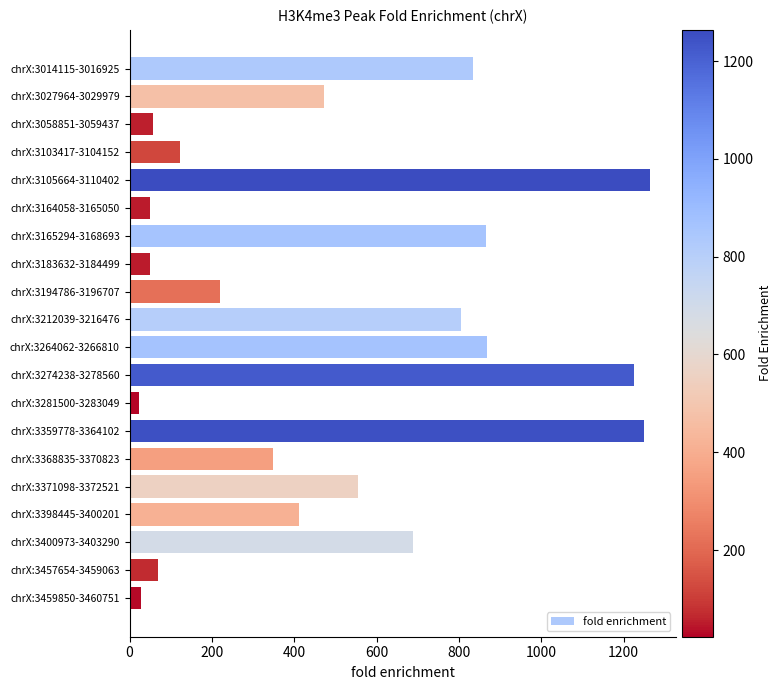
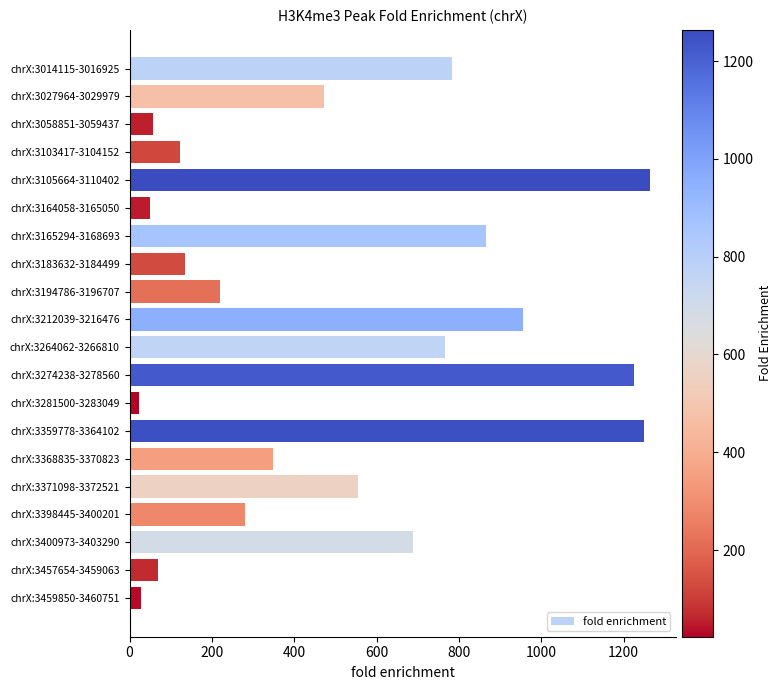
chrX:3014115-3016925: 830 -> 780
chrX:3183632-3184499: 50 -> 130
chrX:3212039-3216476: 800 -> 960
chrX:3264062-3266810: 870 -> 770
chrX:3398445-3400201: 410 -> 280
